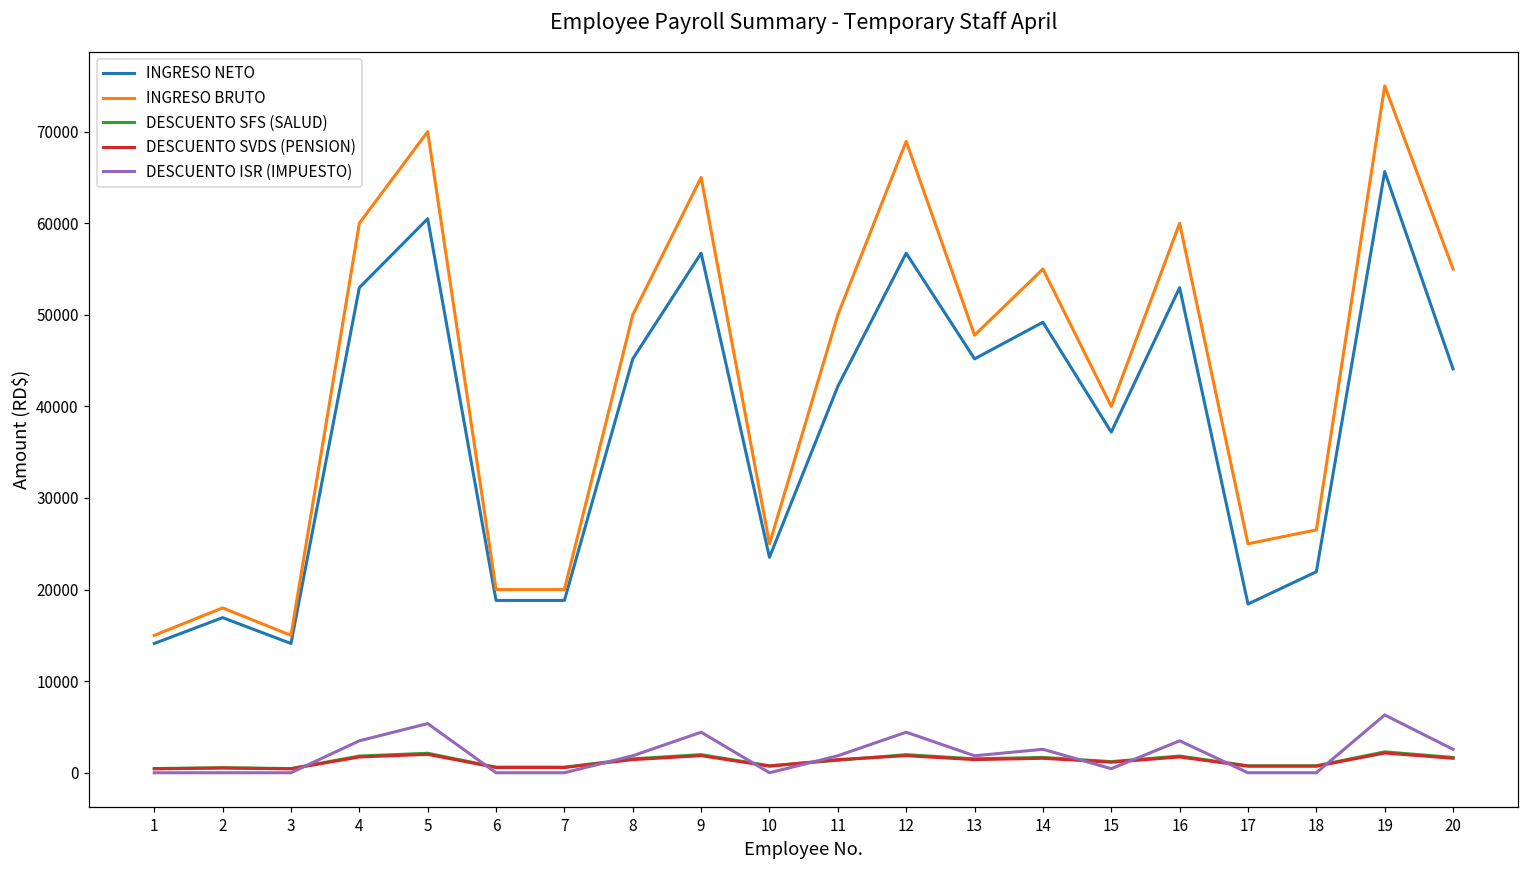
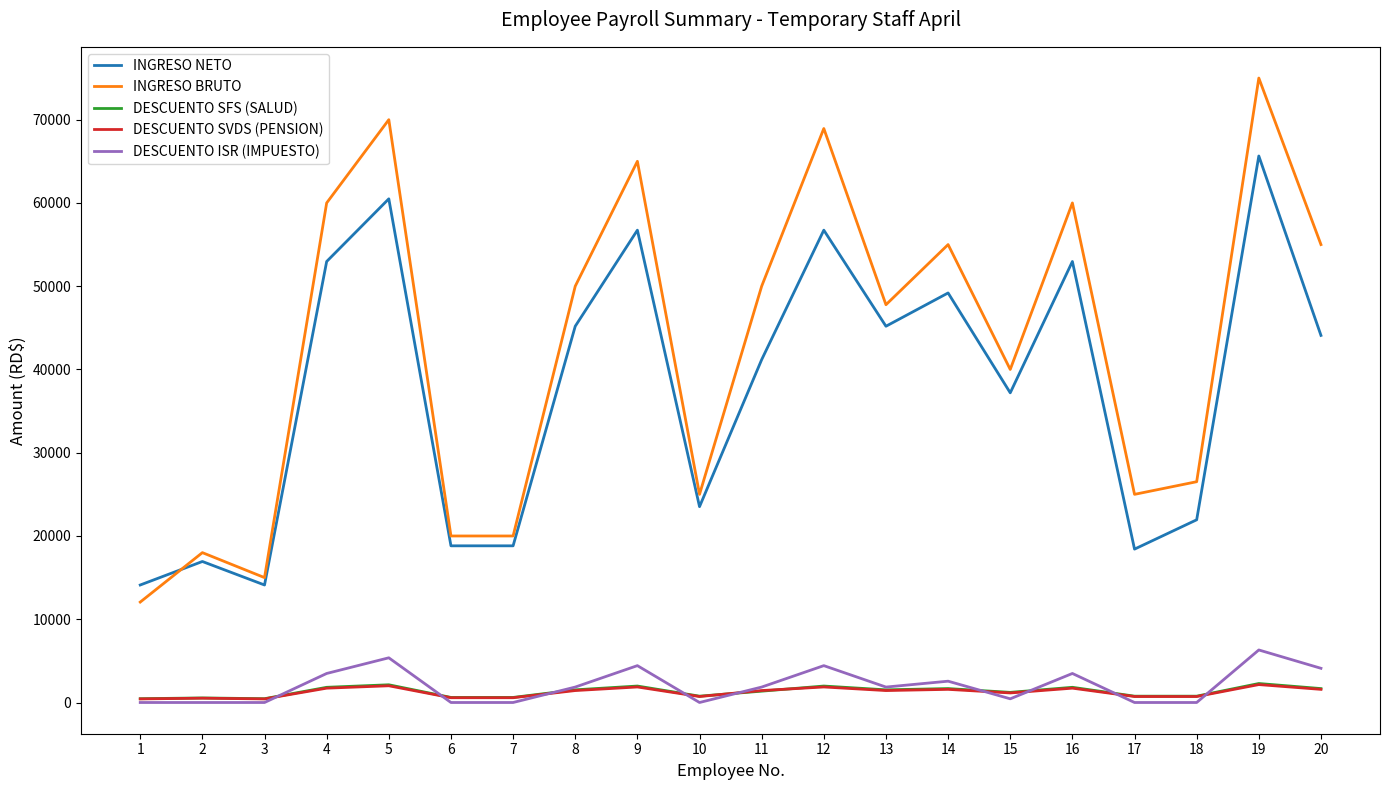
INGRESO BRUTO, 1: 15000 -> 12000
INGRESO NETO, 11: 42000 -> 41000
DESCUENTO ISR (IMPUESTO), 20: 3000 -> 4000
